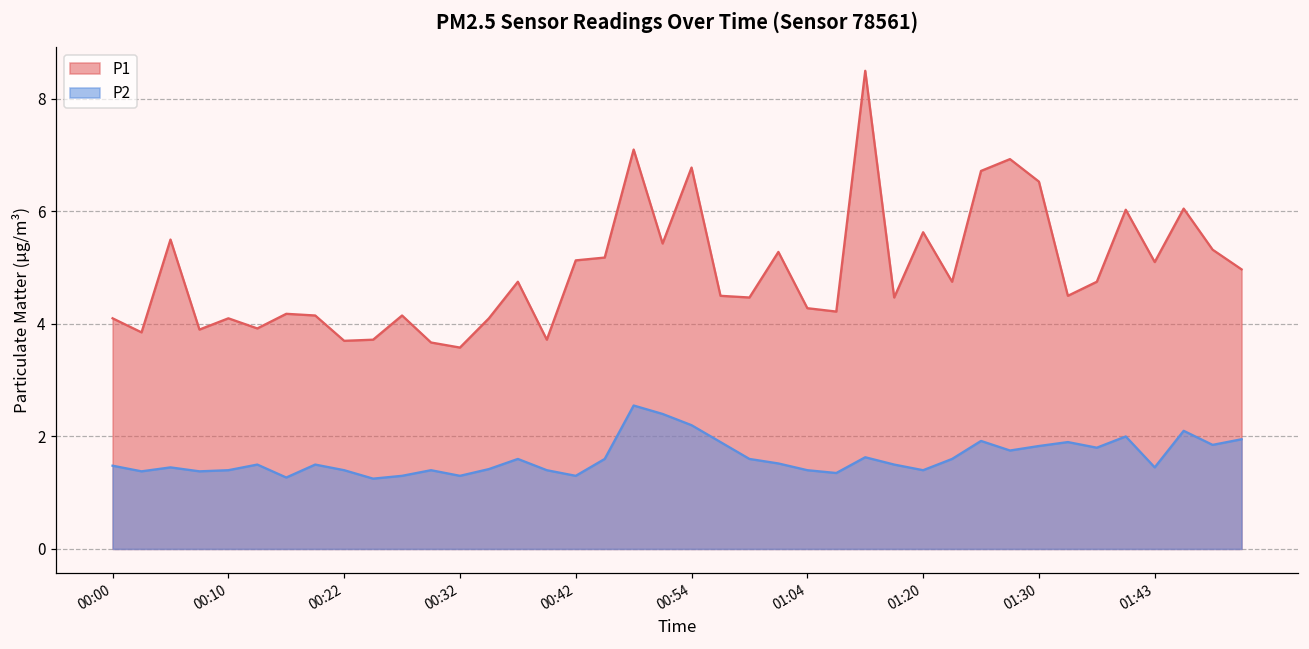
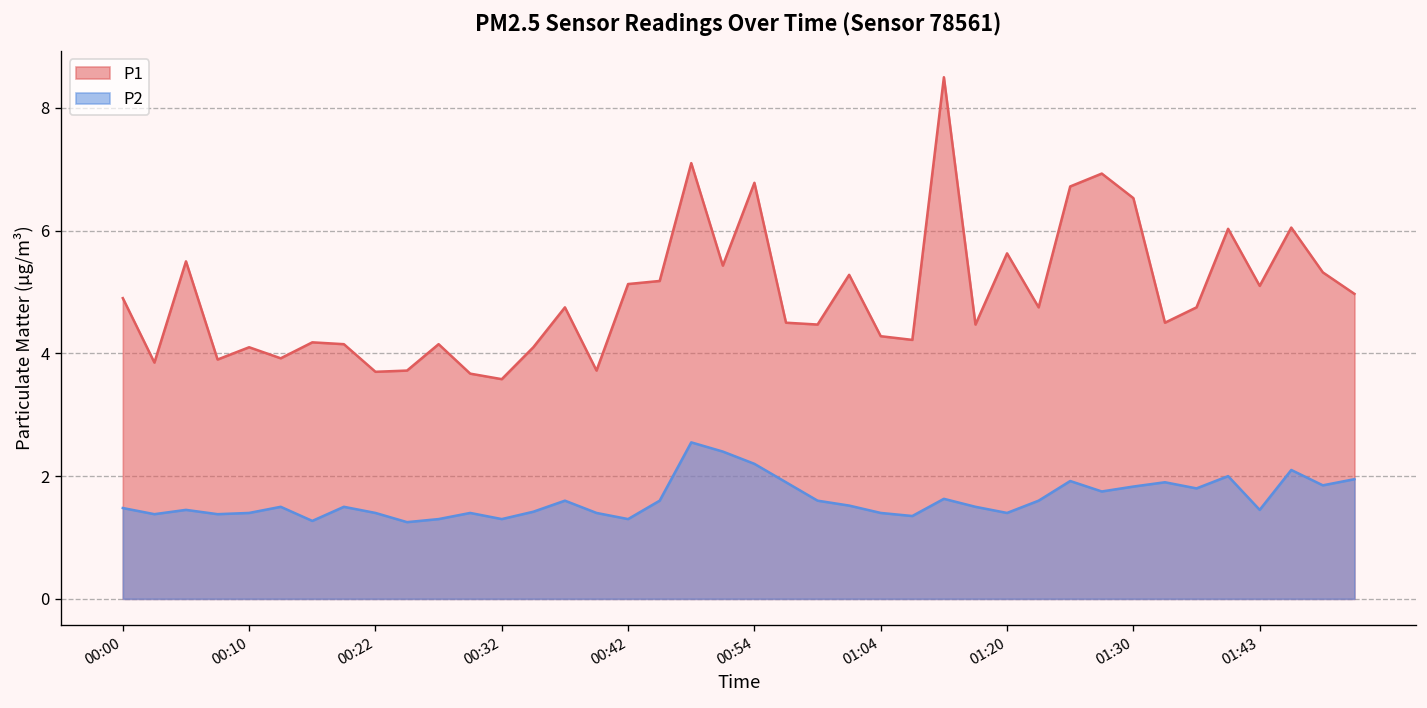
P1, 00:00: 4.1 -> 4.9
